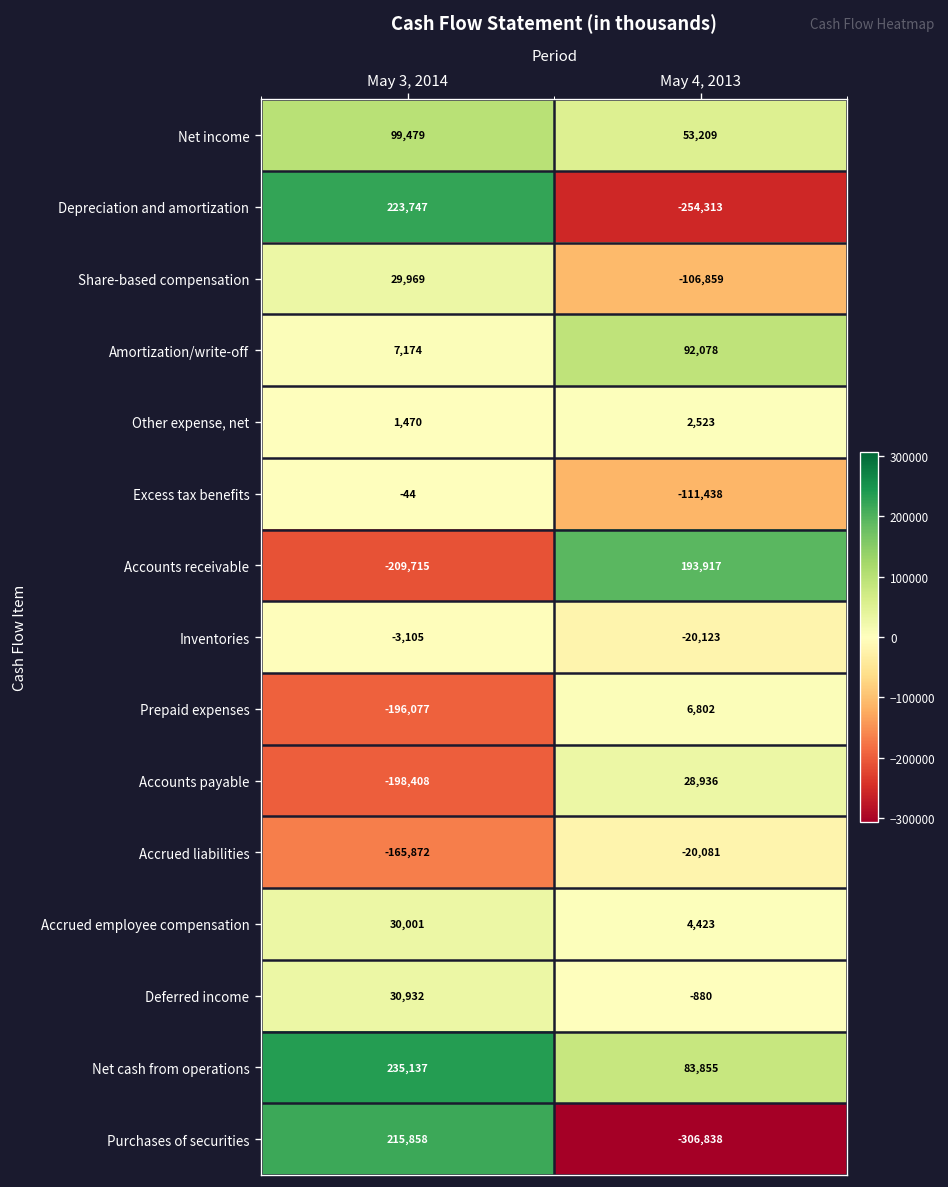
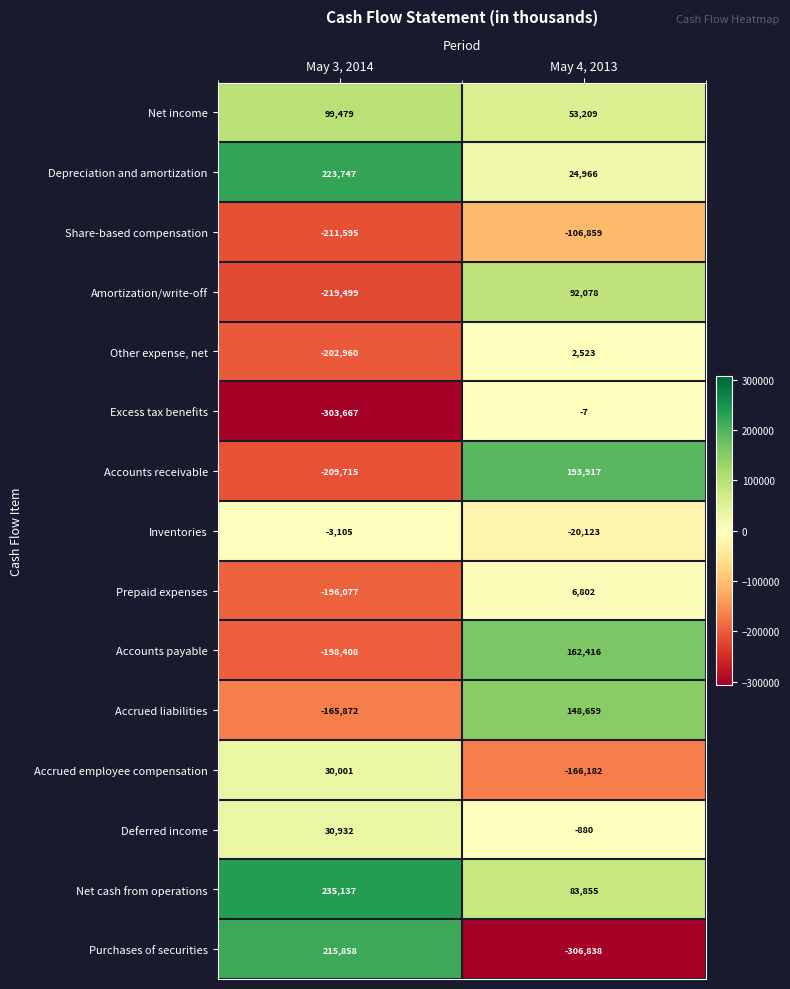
Depreciation and amortization, May 4, 2013: -254,313 -> 24,966
Share-based compensation, May 3, 2014: 29,969 -> -211,595
Amortization/write-off, May 3, 2014: 7,174 -> -219,499
Other expense, net, May 3, 2014: 1,470 -> -202,960
Excess tax benefits, May 3, 2014: -44 -> -303,667
Excess tax benefits, May 4, 2013: -111,438 -> -7
Accounts payable, May 4, 2013: 28,936 -> 162,416
Accrued liabilities, May 4, 2013: -20,081 -> 148,659
Accrued employee compensation, May 4, 2013: 4,423 -> -166,182
